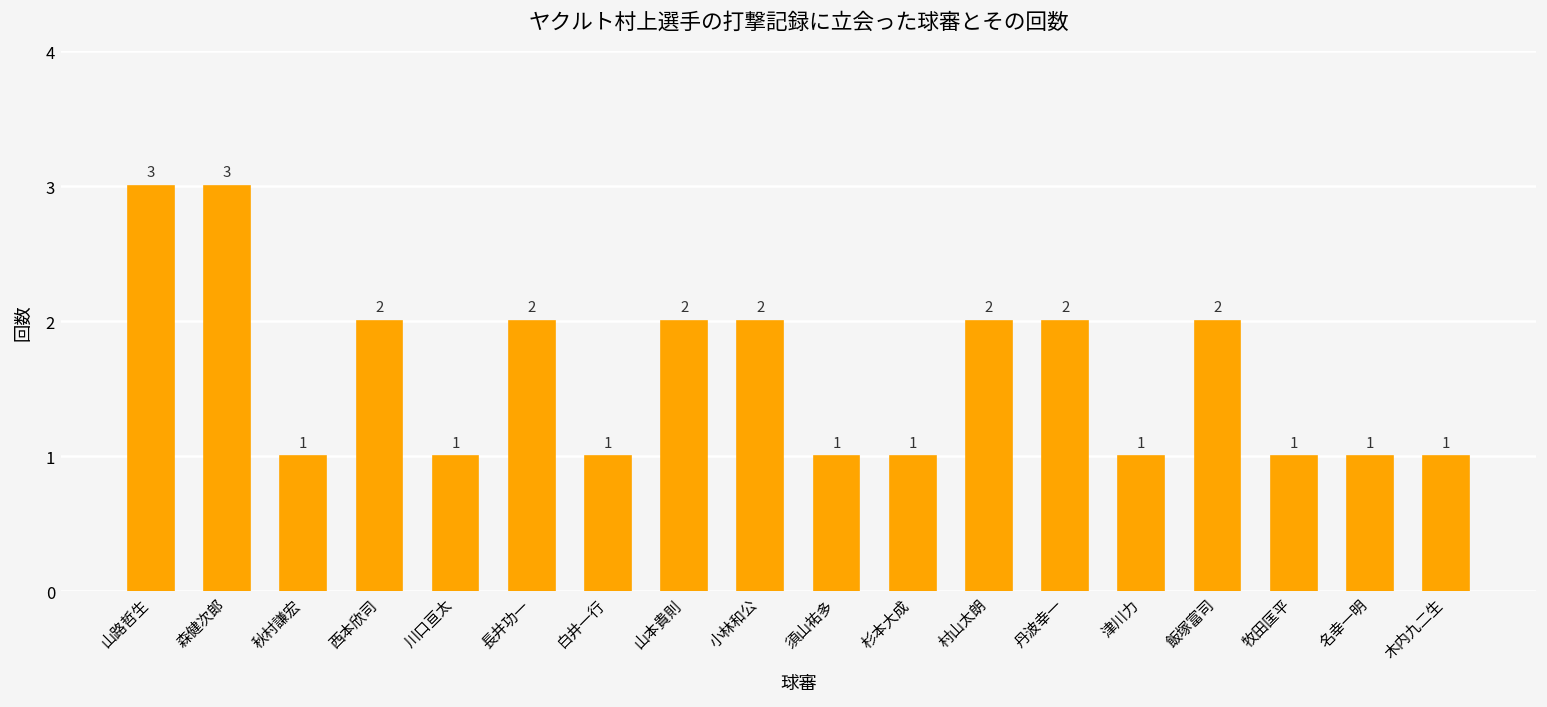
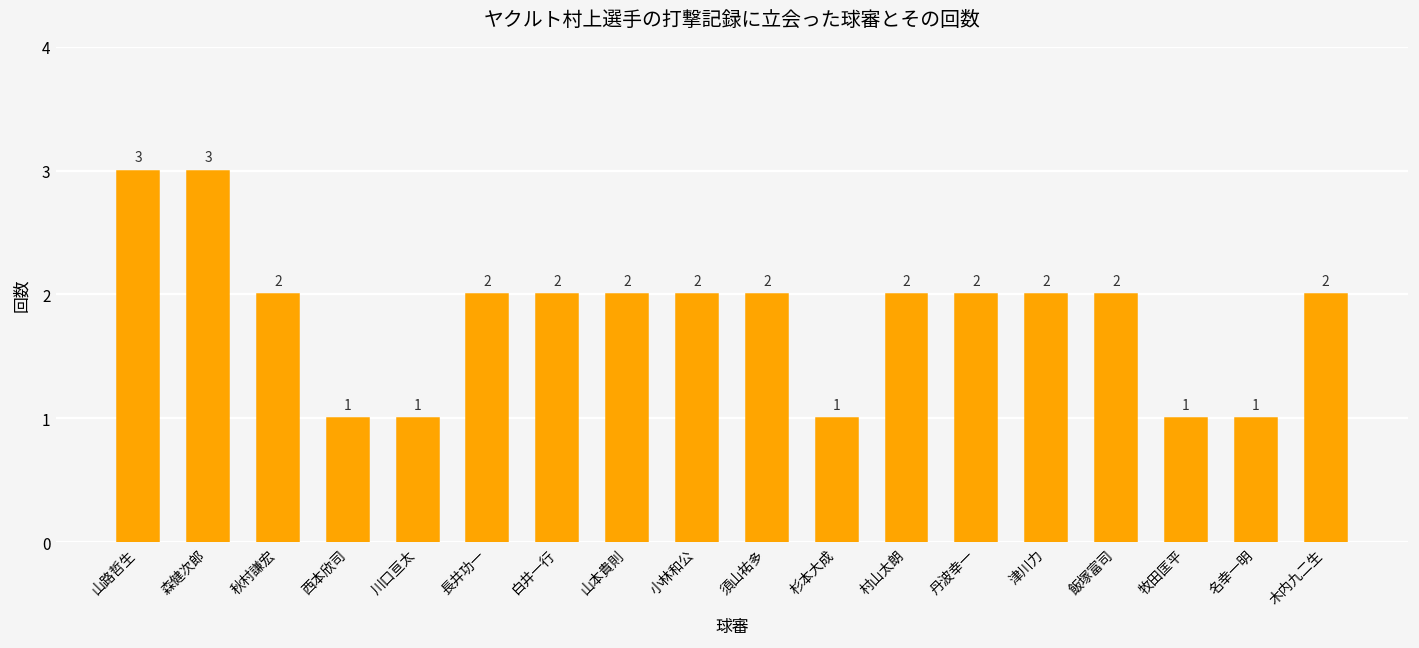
秋村謙宏: 1 -> 2
西本欣司: 2 -> 1
白井一行: 1 -> 2
須山祐多: 1 -> 2
津川力: 1 -> 2
木内九二生: 1 -> 2
